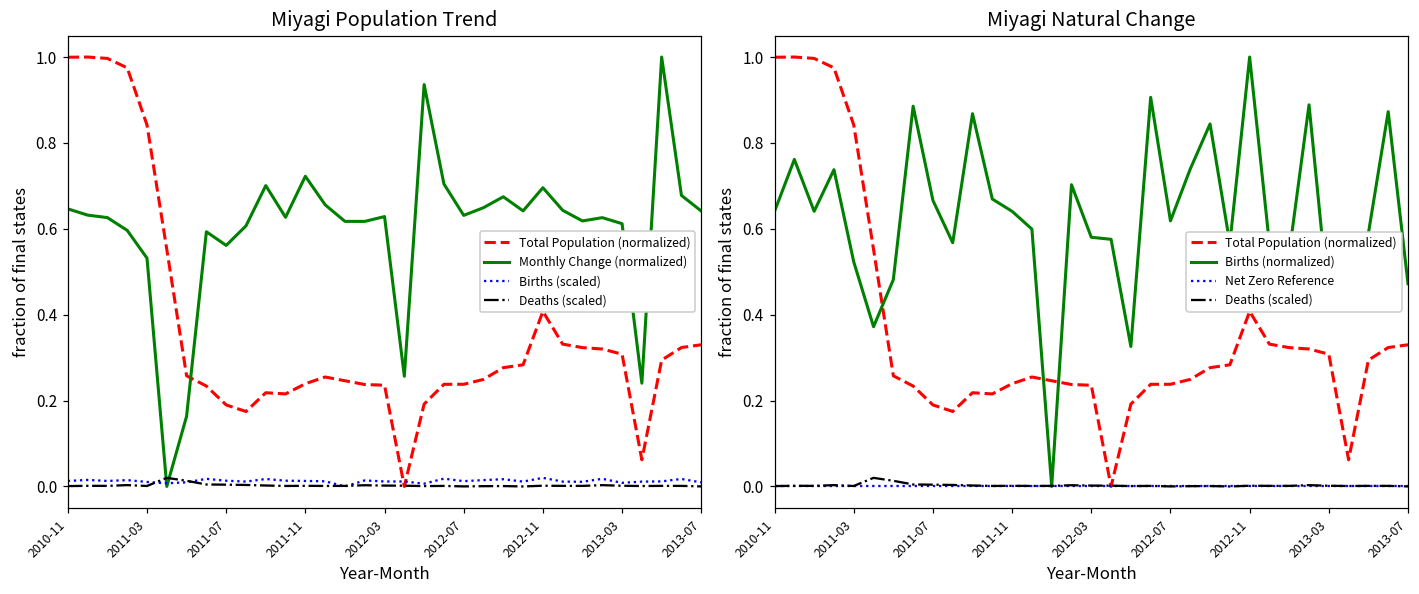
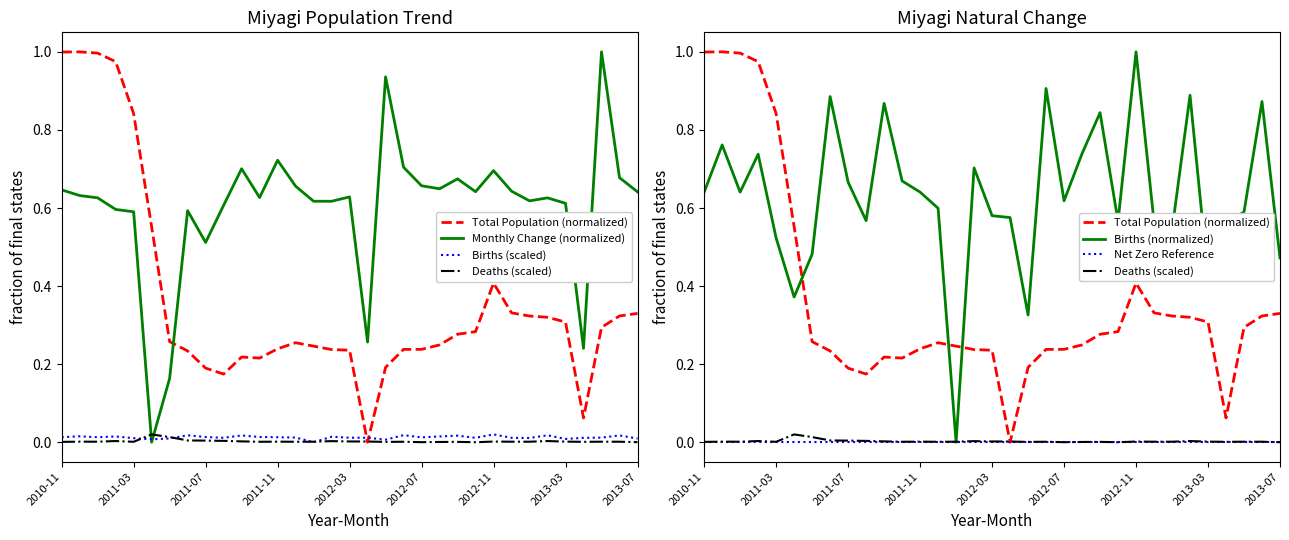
Miyagi Population Trend, Monthly Change (normalized), 2011-03: 0.53 -> 0.59
Miyagi Population Trend, Monthly Change (normalized), 2011-07: 0.56 -> 0.51
Miyagi Population Trend, Monthly Change (normalized), 2012-07: 0.63 -> 0.66
